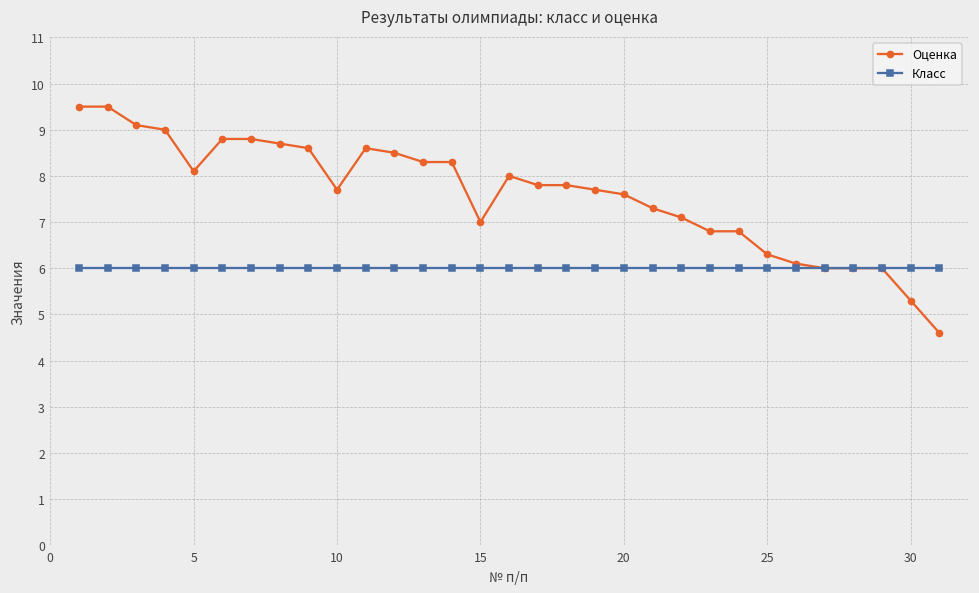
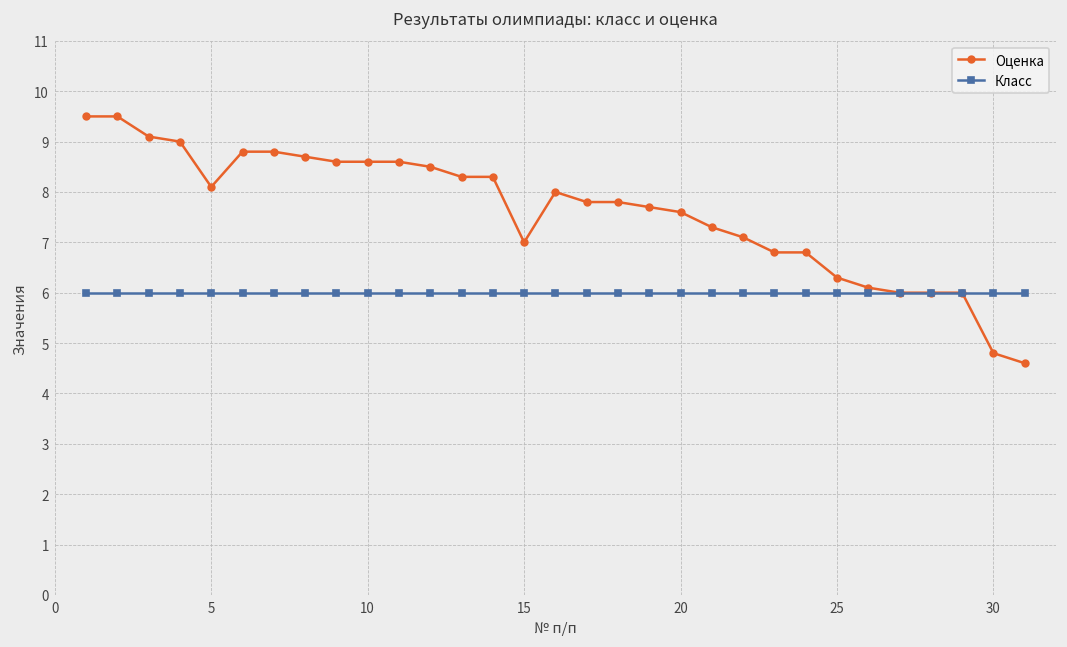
Оценка, 10: 7.7 -> 8.6
Оценка, 30: 5.3 -> 4.8
